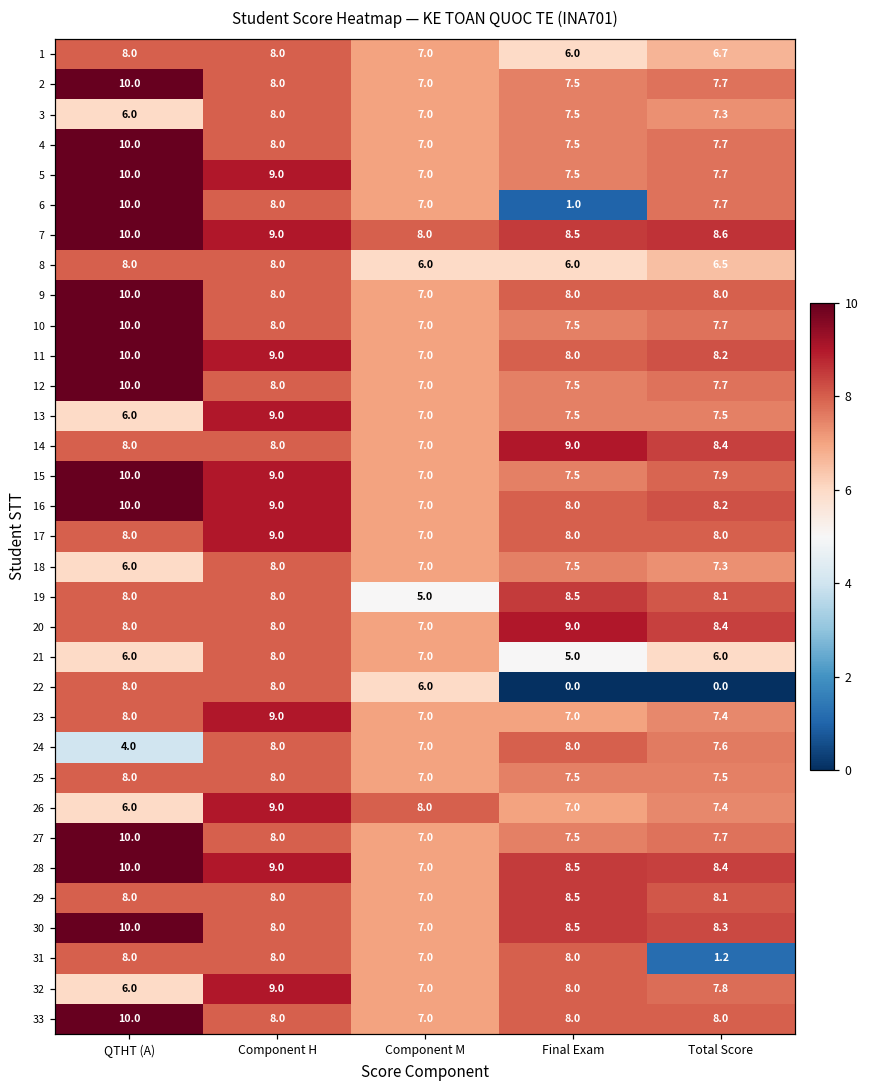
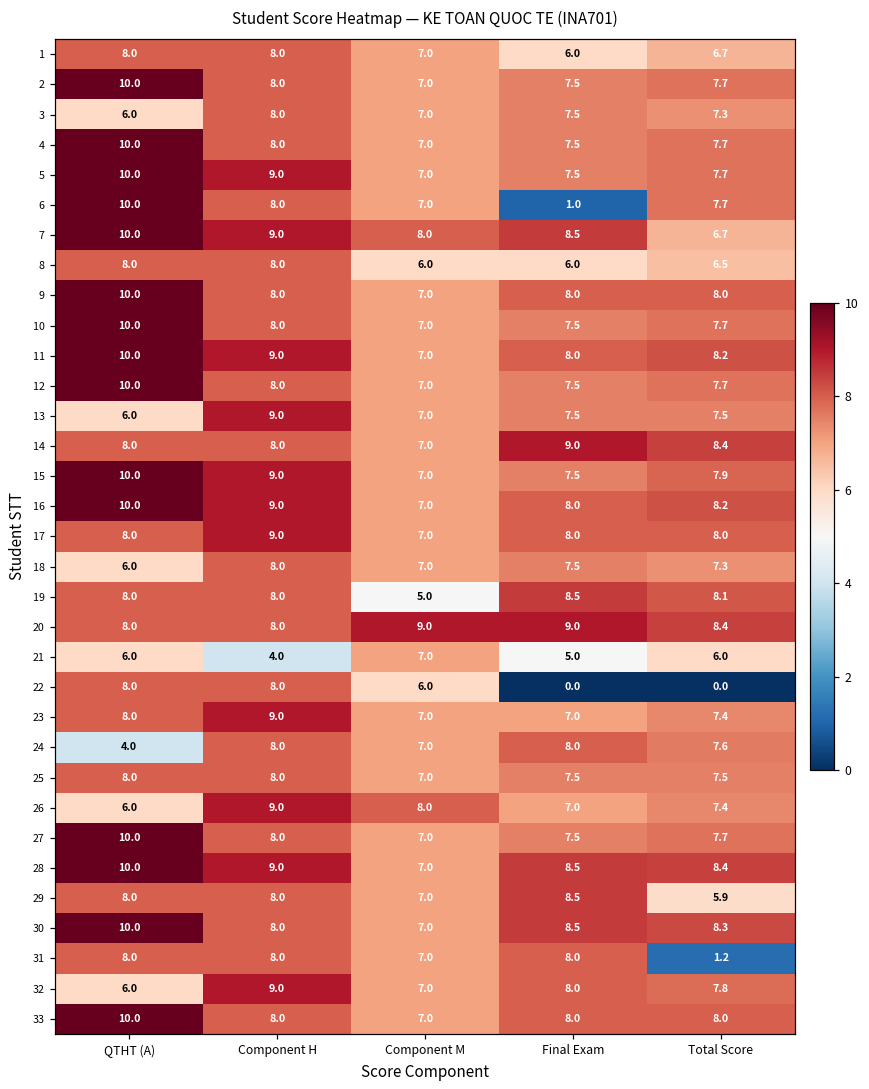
7, Total Score: 8.6 -> 6.7
20, Component M: 7.0 -> 9.0
21, Component H: 8.0 -> 4.0
29, Total Score: 8.1 -> 5.9
